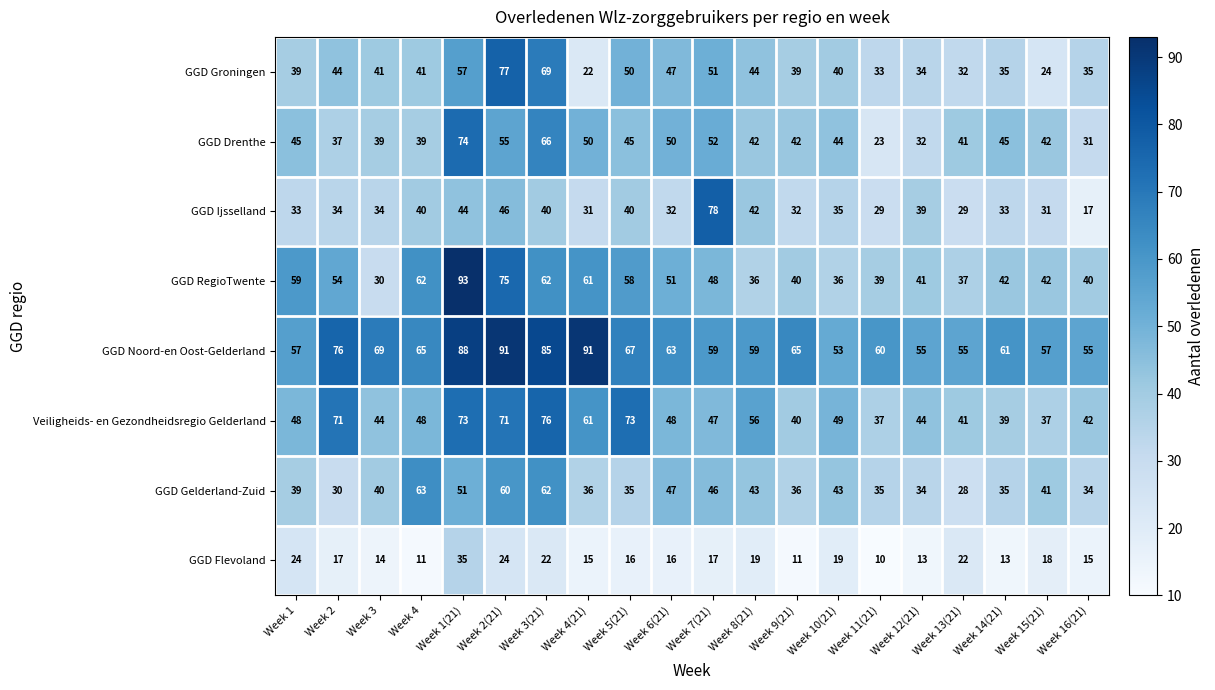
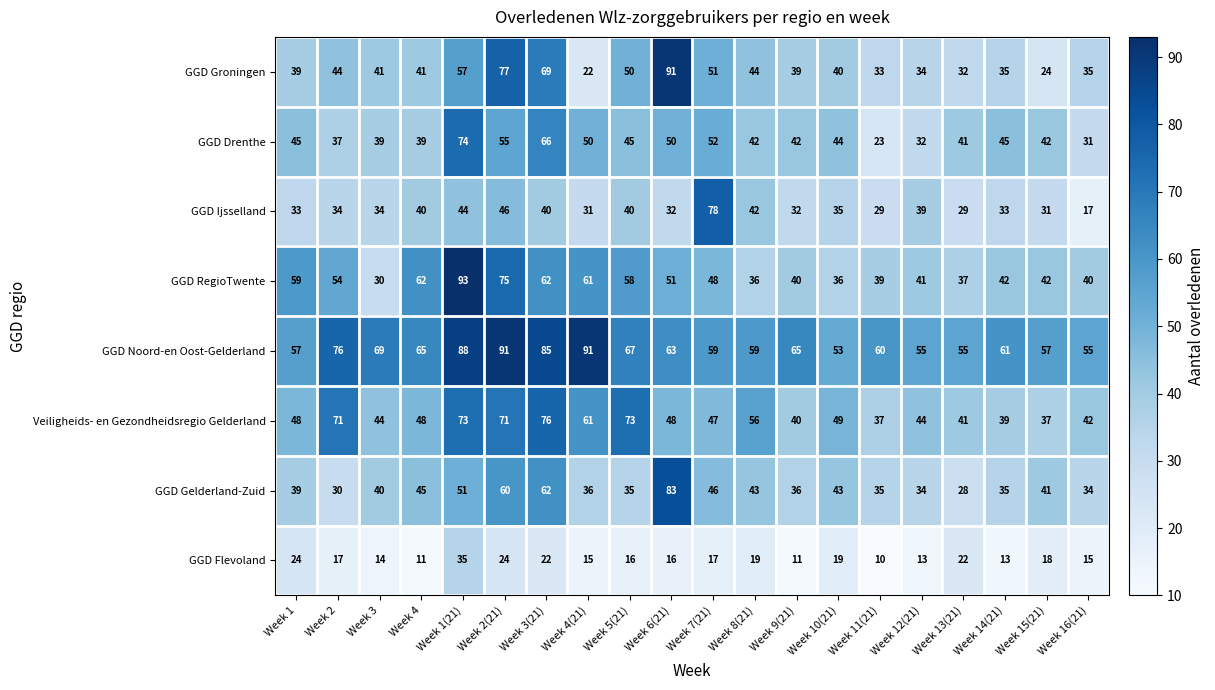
GGD Groningen, Week 6(21): 47 -> 91
GGD Gelderland-Zuid, Week 4: 63 -> 45
GGD Gelderland-Zuid, Week 6(21): 47 -> 83
